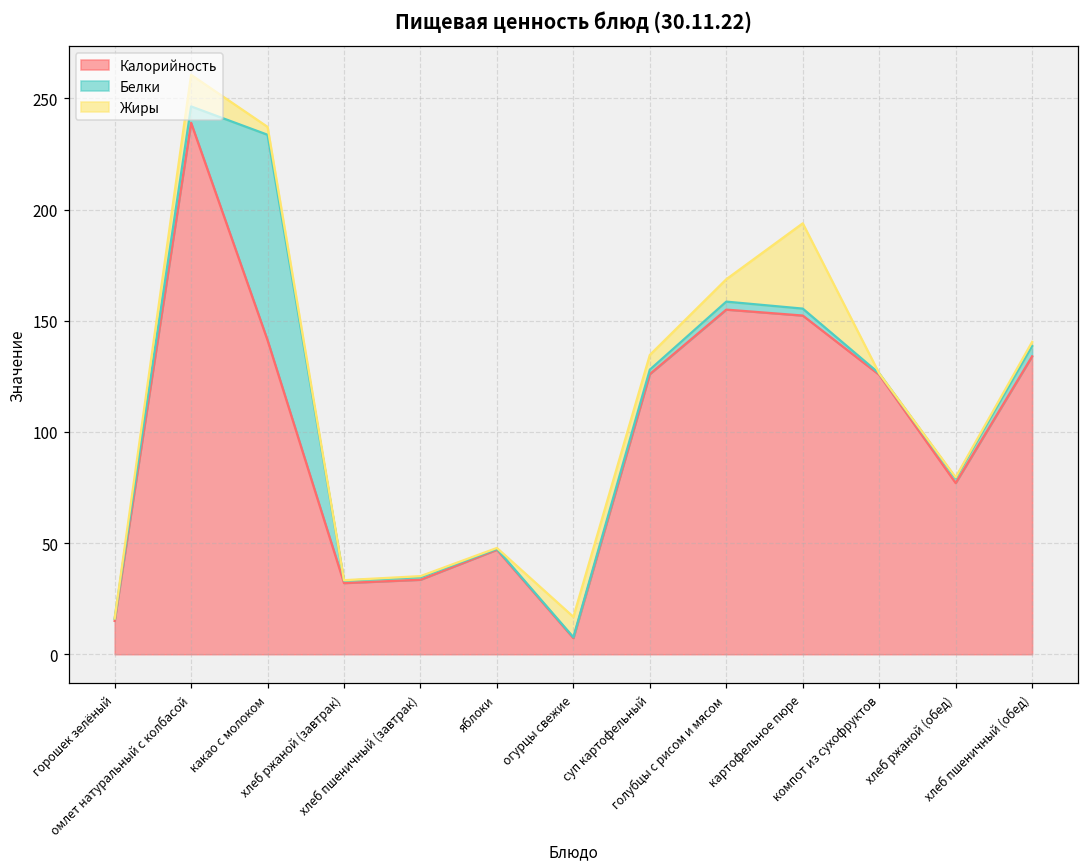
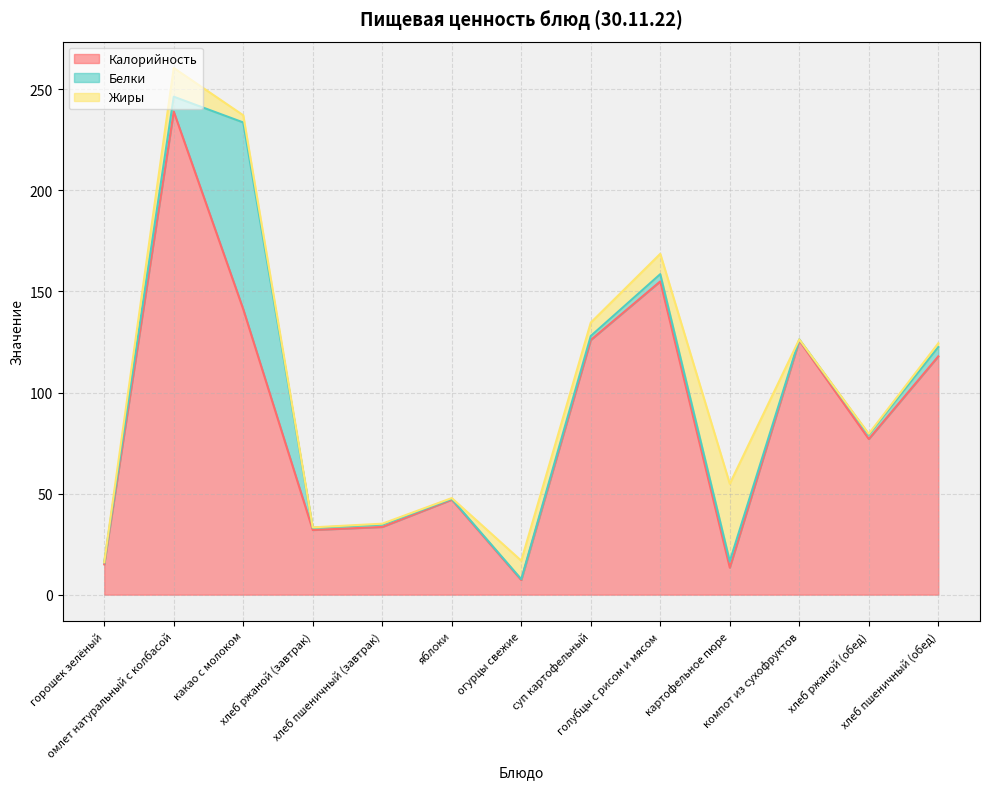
Калорийность, картофельное пюре: 152 -> 13
Калорийность, хлеб пшеничный (обед): 134 -> 118
